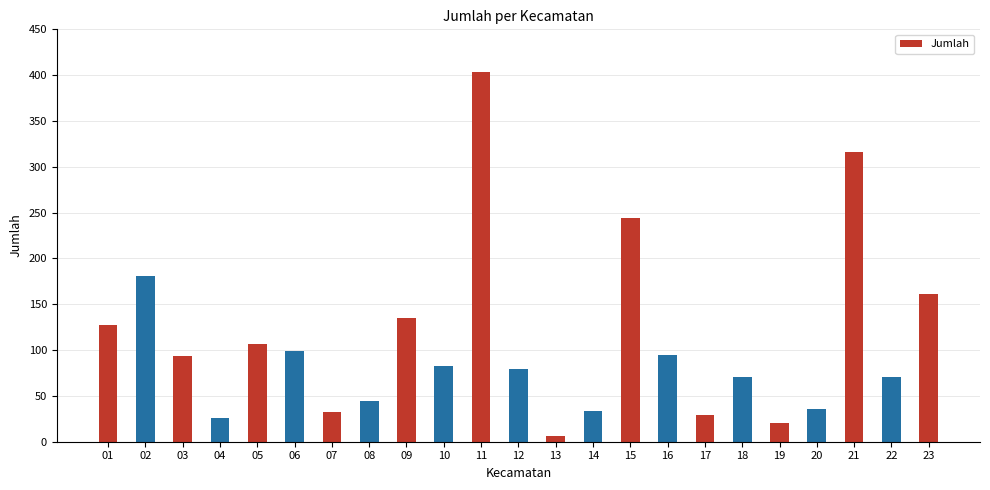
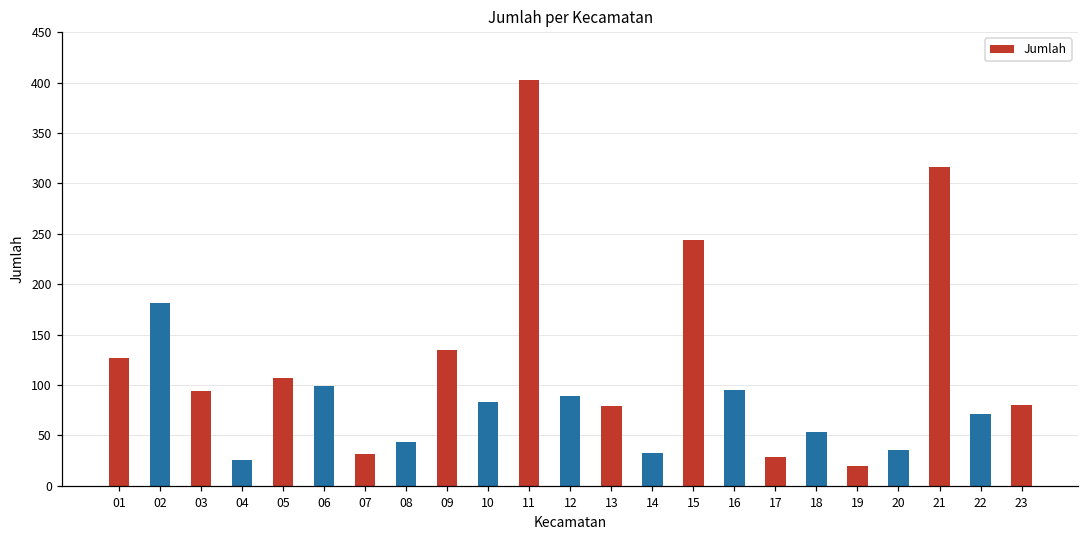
12: 80 -> 90
13: 10 -> 80
18: 70 -> 50
23: 160 -> 80
